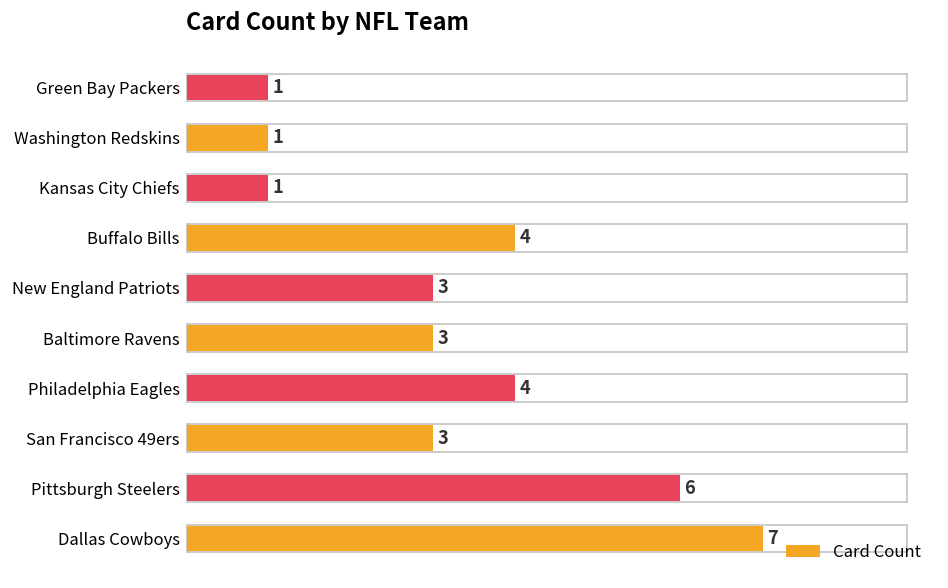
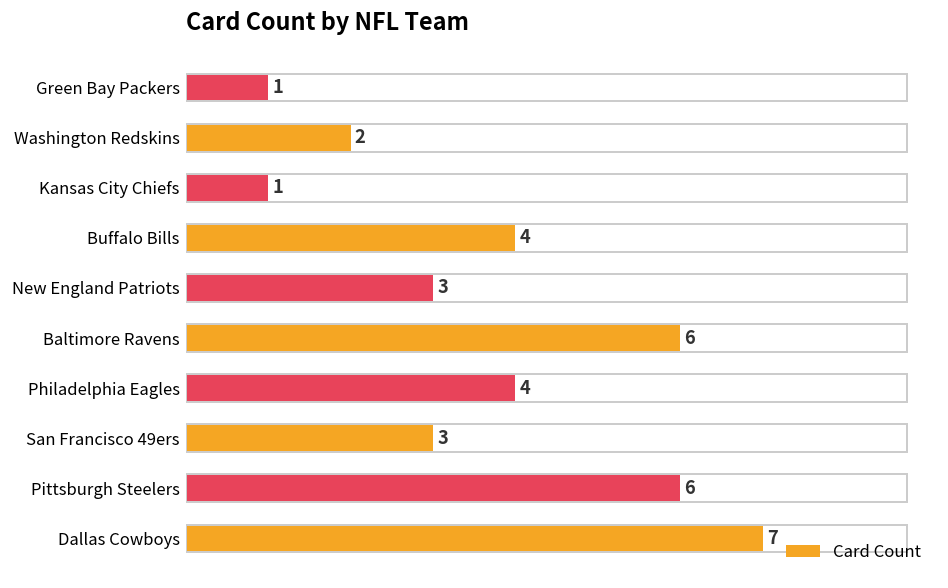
Washington Redskins: 1 -> 2
Baltimore Ravens: 3 -> 6
